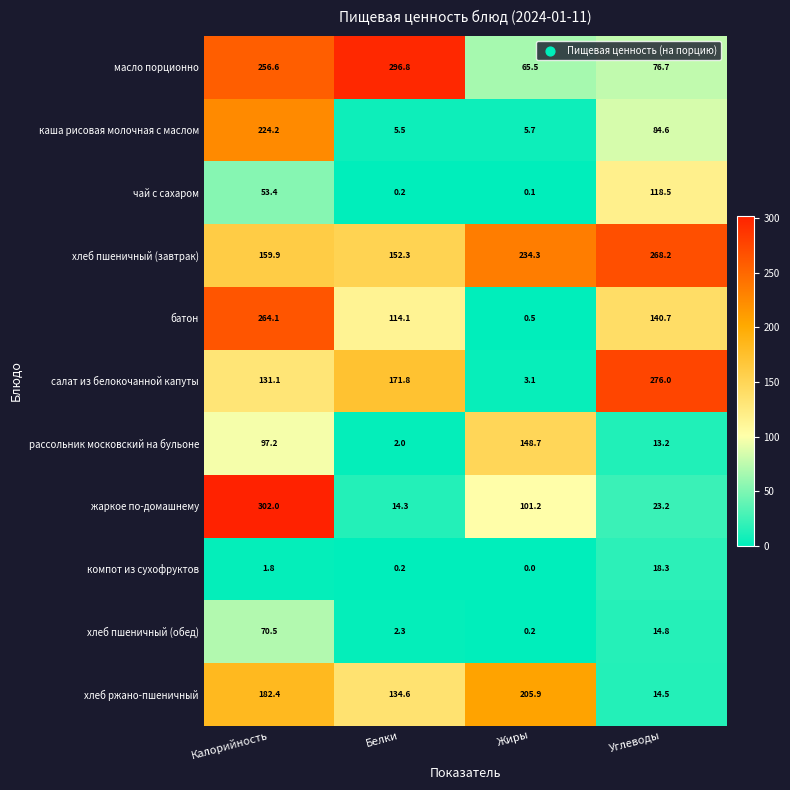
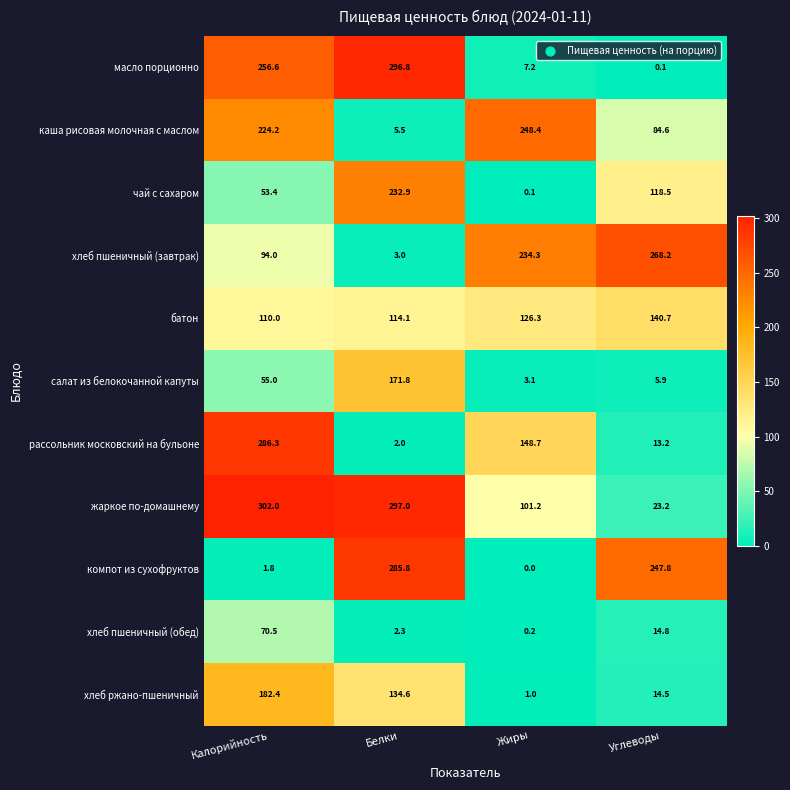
масло порционно, Жиры: 65.5 -> 7.2
масло порционно, Углеводы: 76.7 -> 0.1
каша рисовая молочная с маслом, Жиры: 5.7 -> 248.4
чай с сахаром, Белки: 0.2 -> 232.9
хлеб пшеничный (завтрак), Калорийность: 159.9 -> 94.0
хлеб пшеничный (завтрак), Белки: 152.3 -> 3.0
батон, Калорийность: 264.1 -> 110.0
батон, Жиры: 0.5 -> 126.3
салат из белокочанной капуты, Калорийность: 131.1 -> 55.0
салат из белокочанной капуты, Углеводы: 276.0 -> 5.9
рассольник московский на бульоне, Калорийность: 97.2 -> 286.3
жаркое по-домашнему, Белки: 14.3 -> 297.0
компот из сухофруктов, Белки: 0.2 -> 285.8
компот из сухофруктов, Углеводы: 18.3 -> 247.8
хлеб ржано-пшеничный, Жиры: 205.9 -> 1.0
